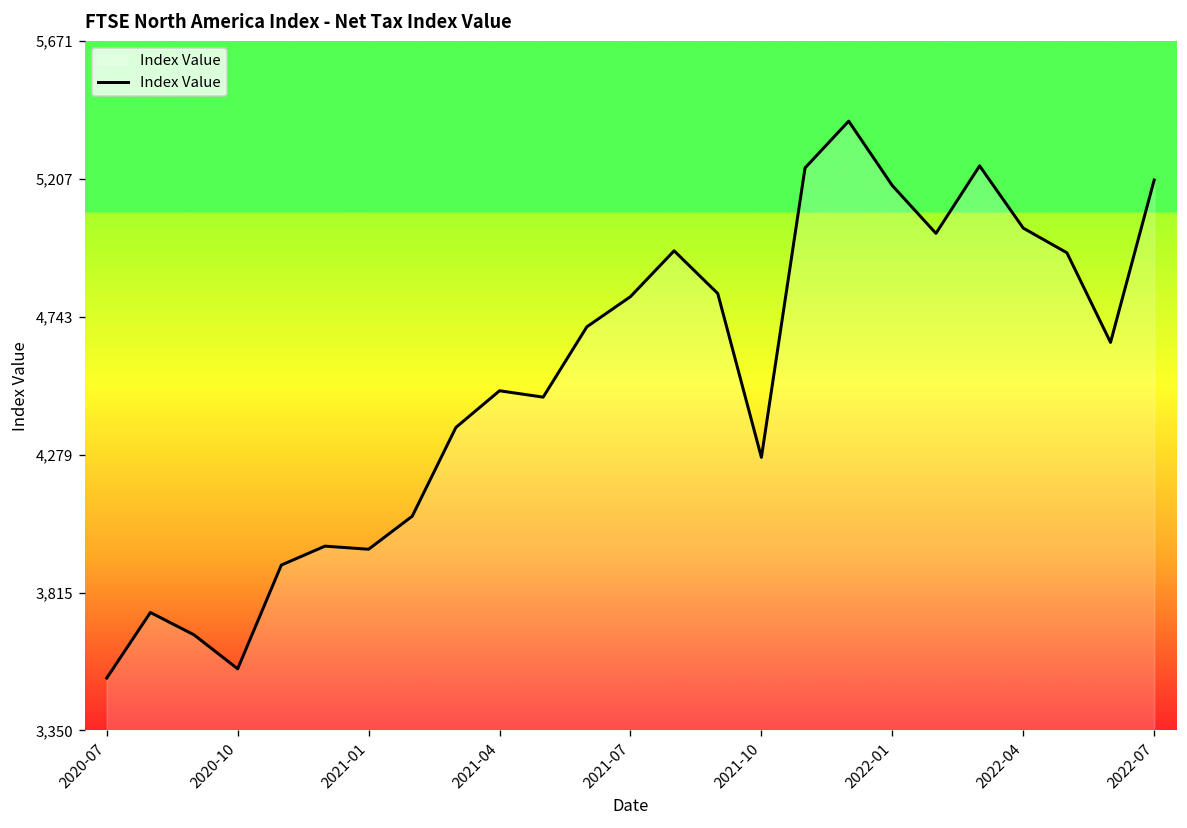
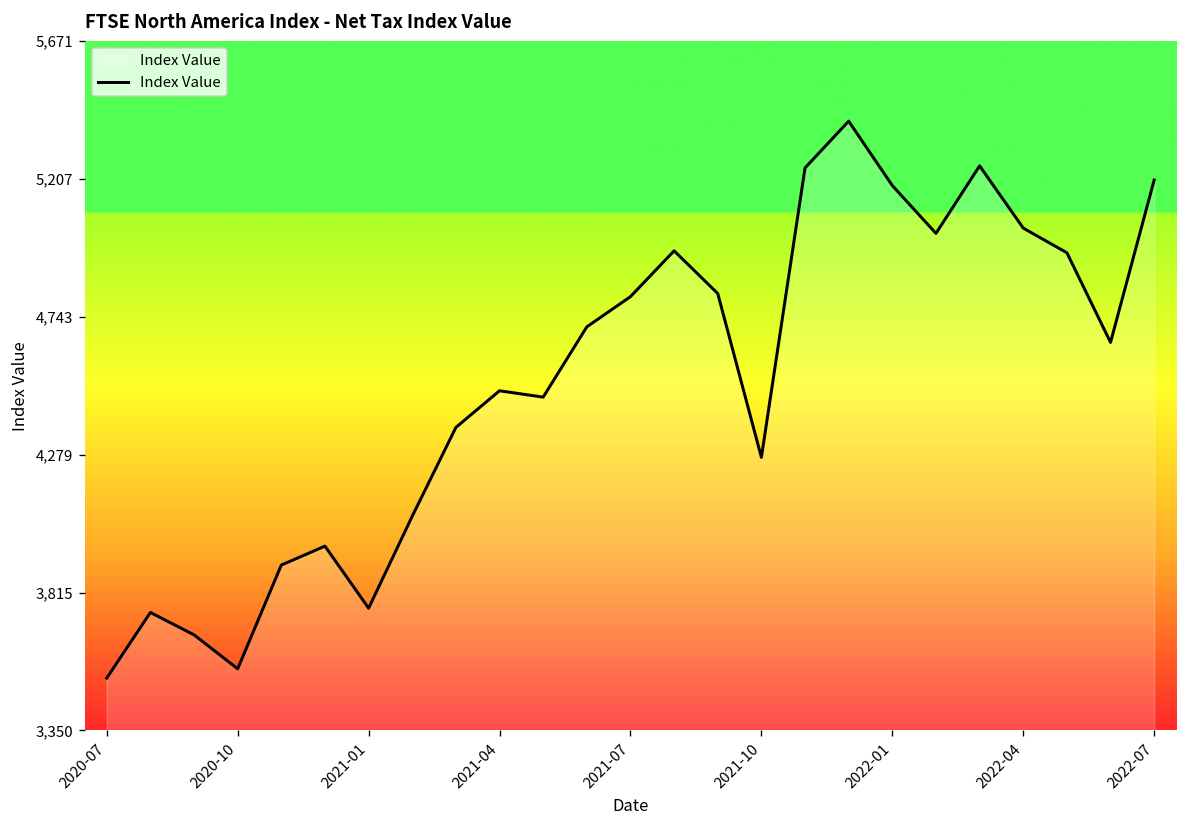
2021-01: 3,960 -> 3,760
